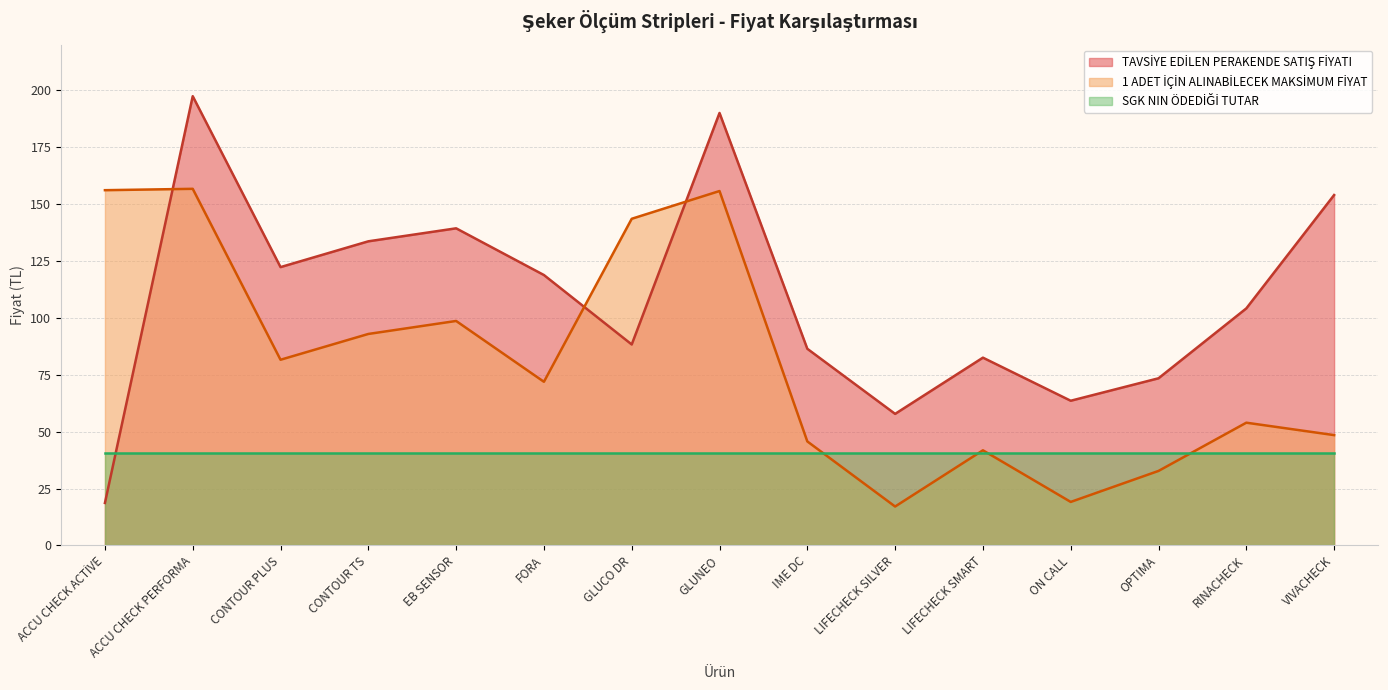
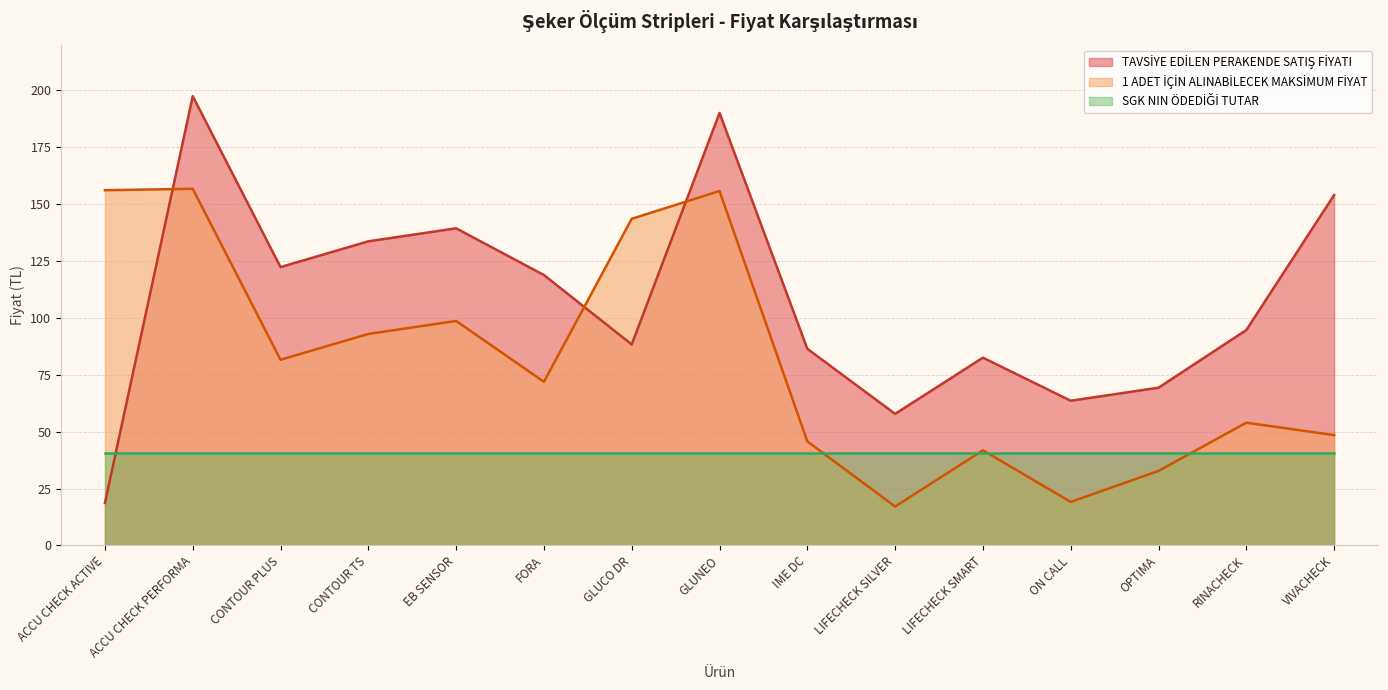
TAVSİYE EDİLEN PERAKENDE SATIŞ FİYATI, OPTIMA: 73 -> 69
TAVSİYE EDİLEN PERAKENDE SATIŞ FİYATI, RINACHECK: 104 -> 95
